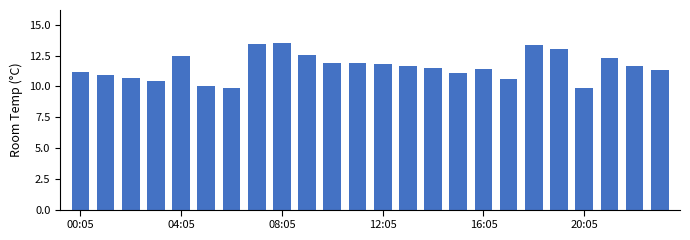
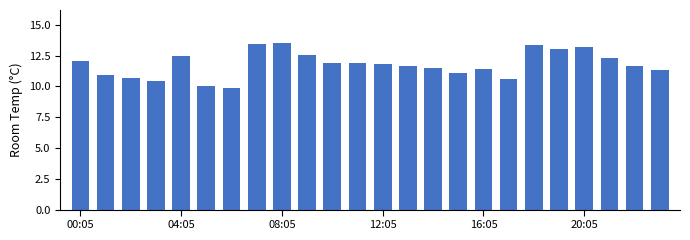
00:05: 11.2 -> 12.1
20:05: 9.9 -> 13.2
